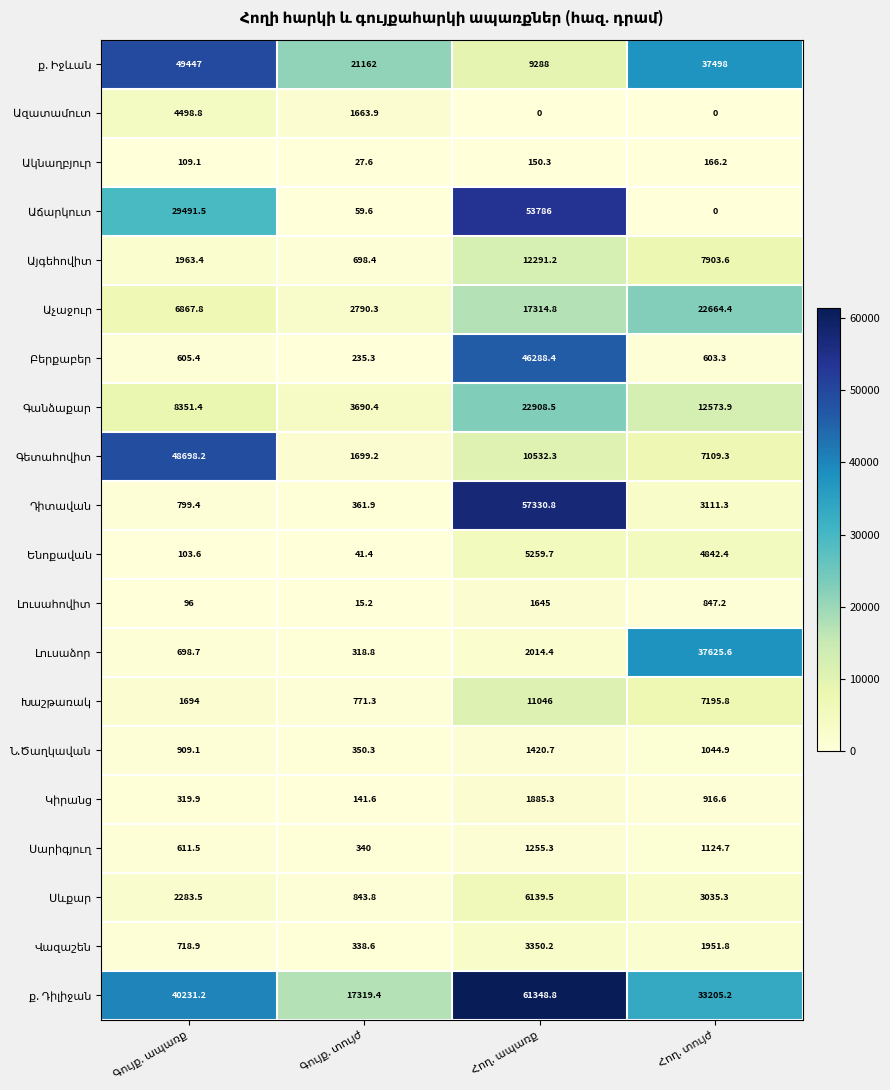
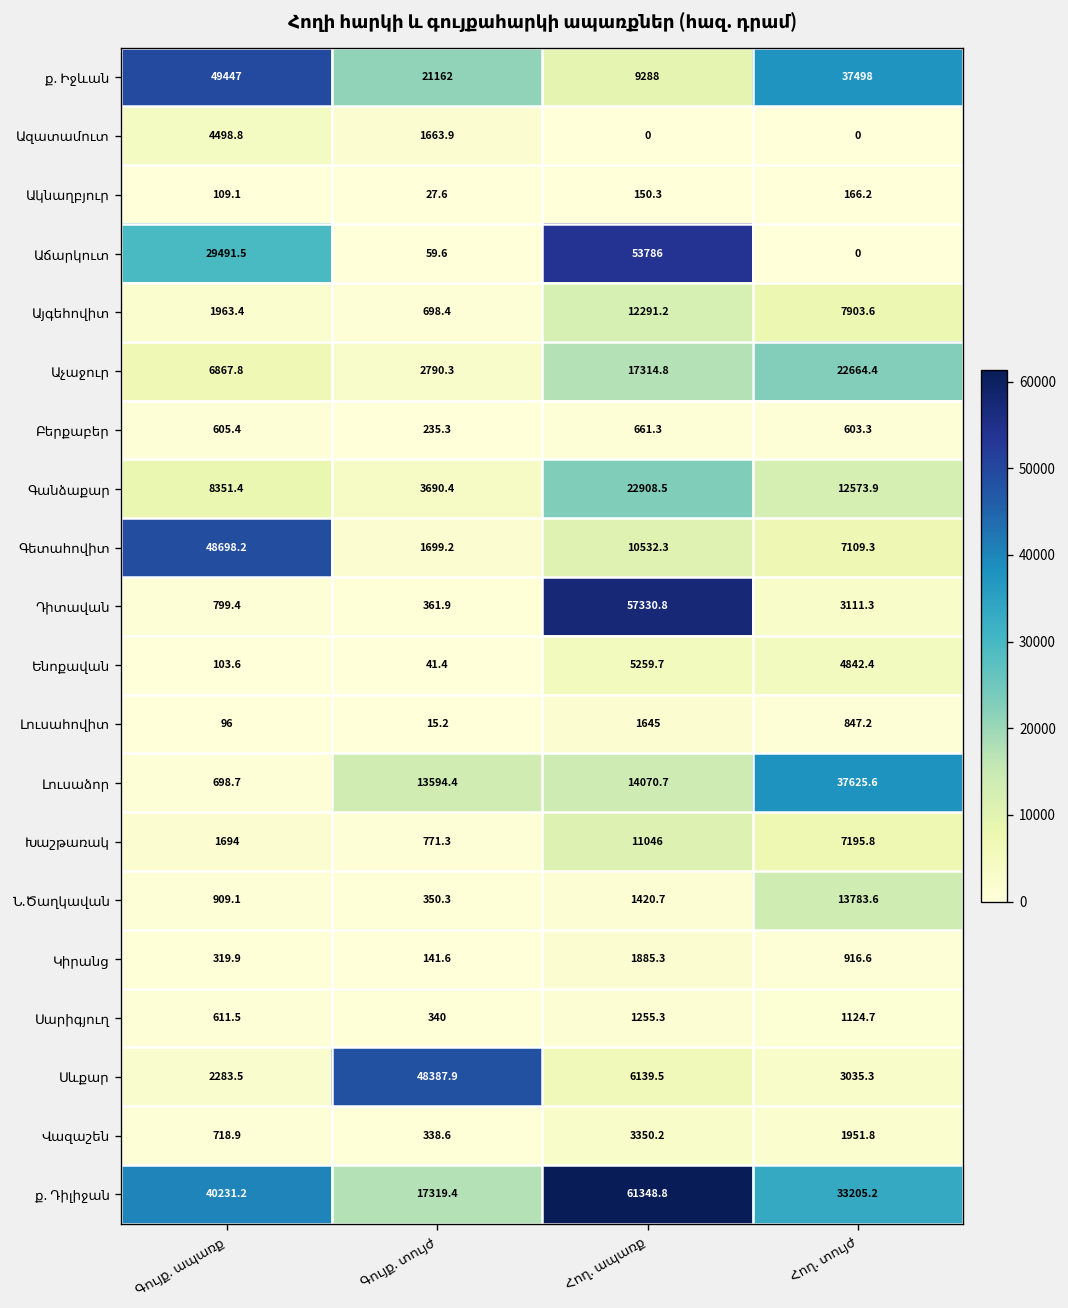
Բերքաբեր, Հող. ապառք: 46288.4 -> 661.3
Լուսաձոր, Գույք. տույժ: 318.8 -> 13594.4
Լուսաձոր, Հող. ապառք: 2014.4 -> 14070.7
Ն.Ծաղկավան, Հող. տույժ: 1044.9 -> 13783.6
Սևքար, Գույք. տույժ: 843.8 -> 48387.9
